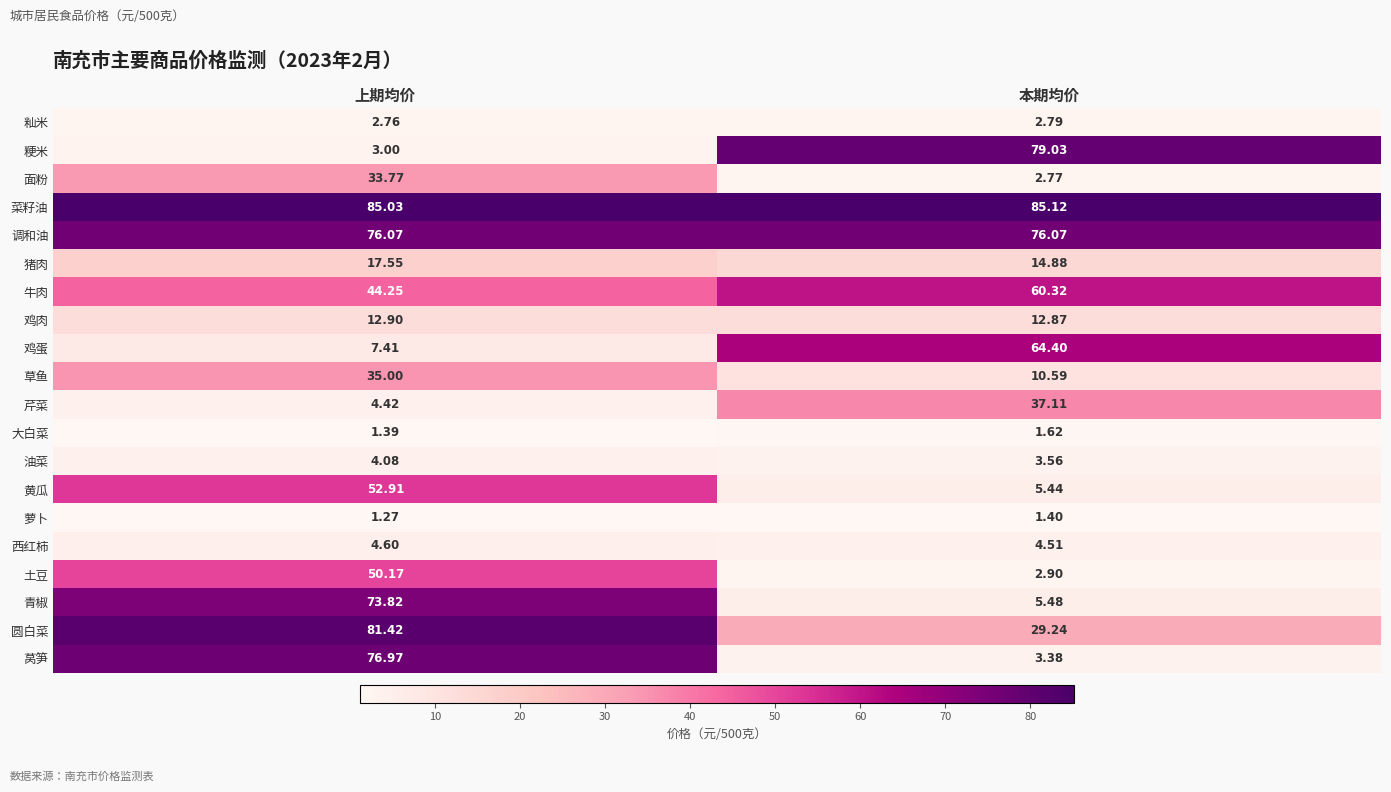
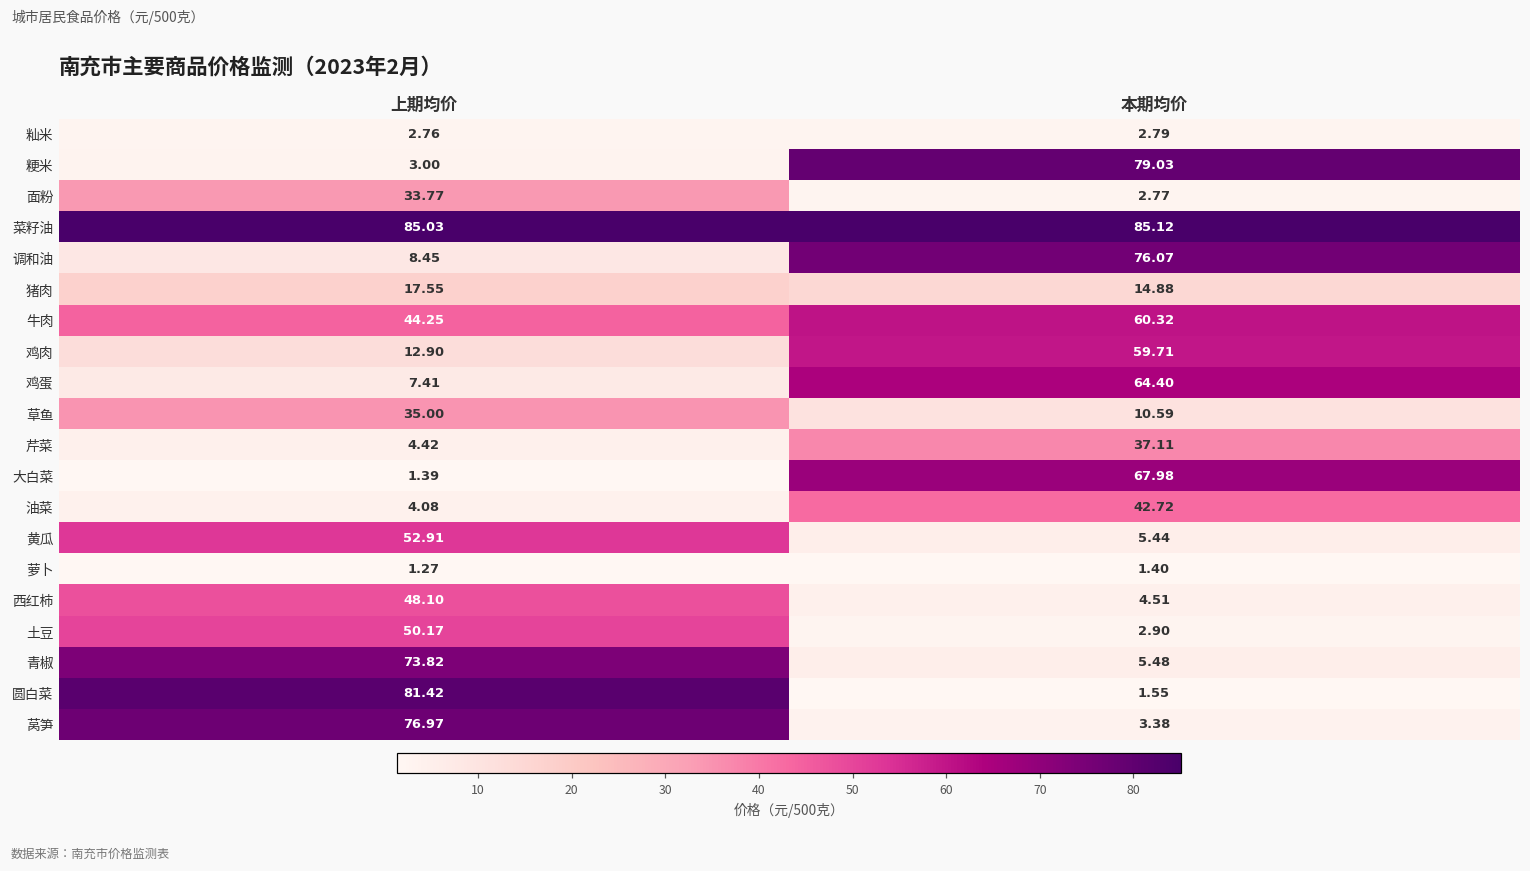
调和油, 上期均价: 76.07 -> 8.45
鸡肉, 本期均价: 12.87 -> 59.71
大白菜, 本期均价: 1.62 -> 67.98
油菜, 本期均价: 3.56 -> 42.72
西红柿, 上期均价: 4.60 -> 48.10
圆白菜, 本期均价: 29.24 -> 1.55
